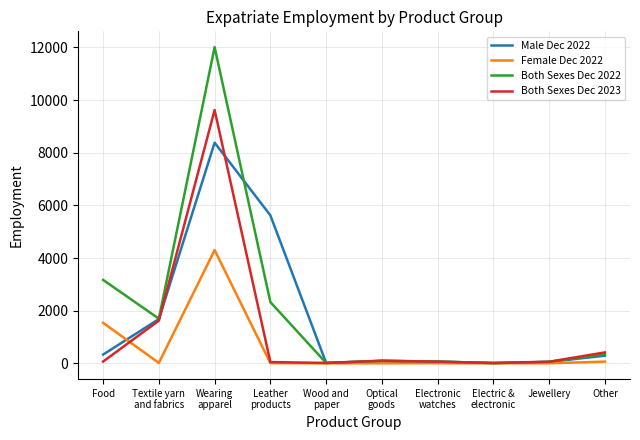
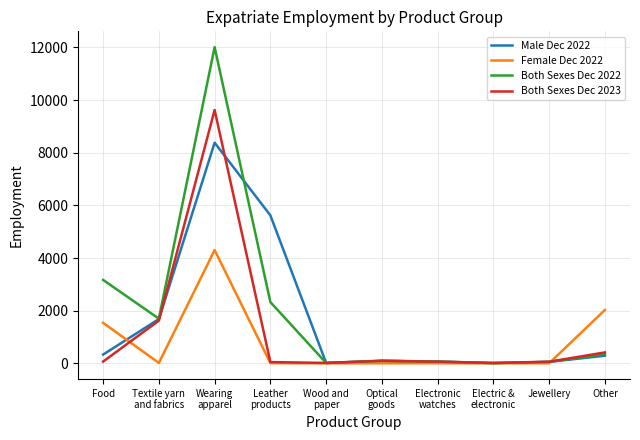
Female Dec 2022, Other: 100 -> 2000
